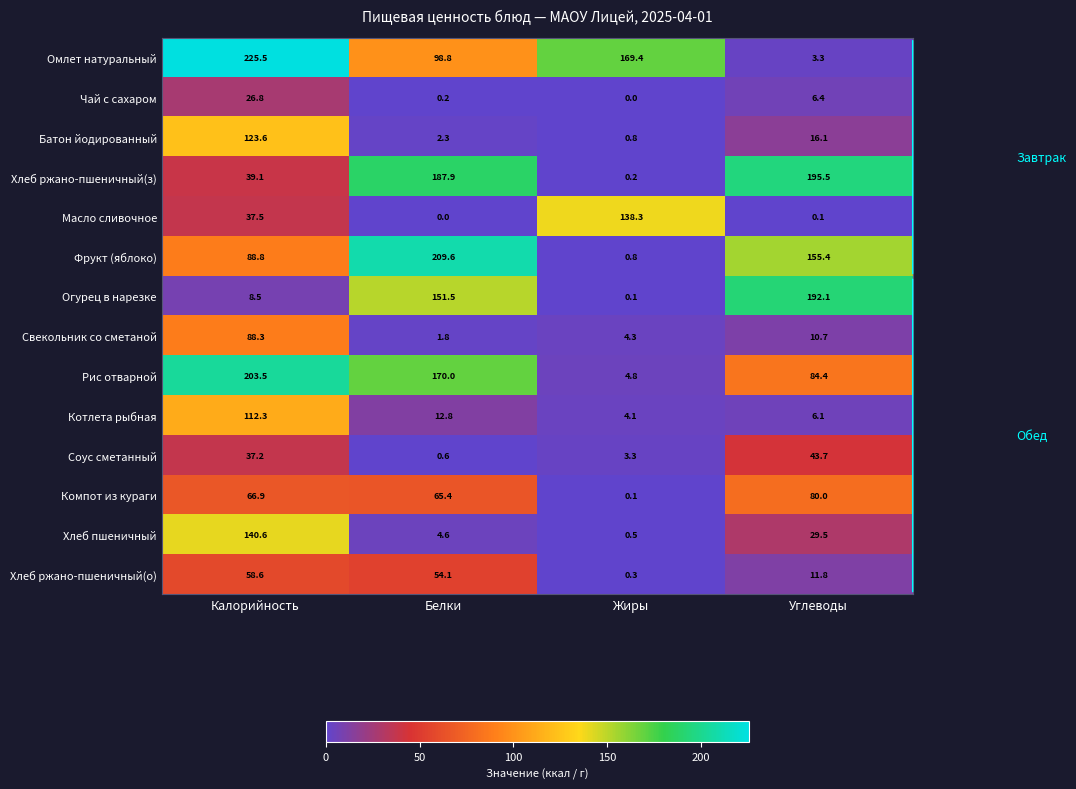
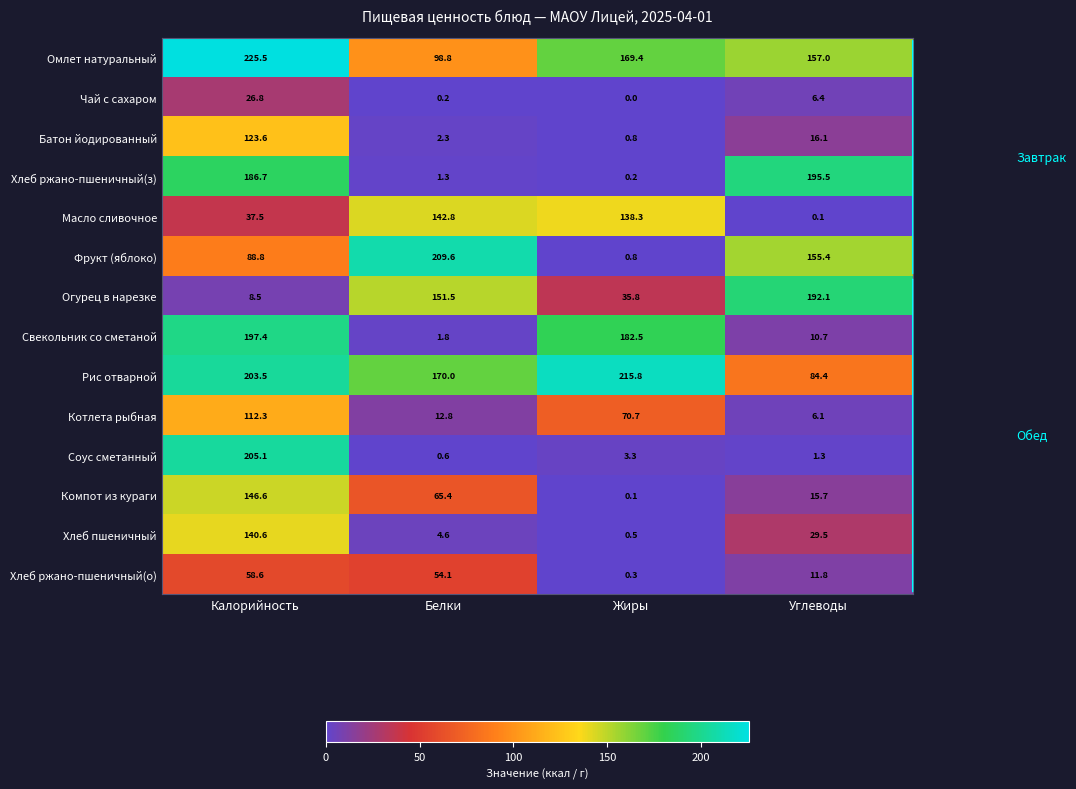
Омлет натуральный, Углеводы: 3.3 -> 157.0
Хлеб ржано-пшеничный(з), Калорийность: 39.1 -> 186.7
Хлеб ржано-пшеничный(з), Белки: 187.9 -> 1.3
Масло сливочное, Белки: 0.0 -> 142.8
Огурец в нарезке, Жиры: 0.1 -> 35.8
Свекольник со сметаной, Калорийность: 88.3 -> 197.4
Свекольник со сметаной, Жиры: 4.3 -> 182.5
Рис отварной, Жиры: 4.8 -> 215.8
Котлета рыбная, Жиры: 4.1 -> 70.7
Соус сметанный, Калорийность: 37.2 -> 205.1
Соус сметанный, Углеводы: 43.7 -> 1.3
Компот из кураги, Калорийность: 66.9 -> 146.6
Компот из кураги, Углеводы: 80.0 -> 15.7
